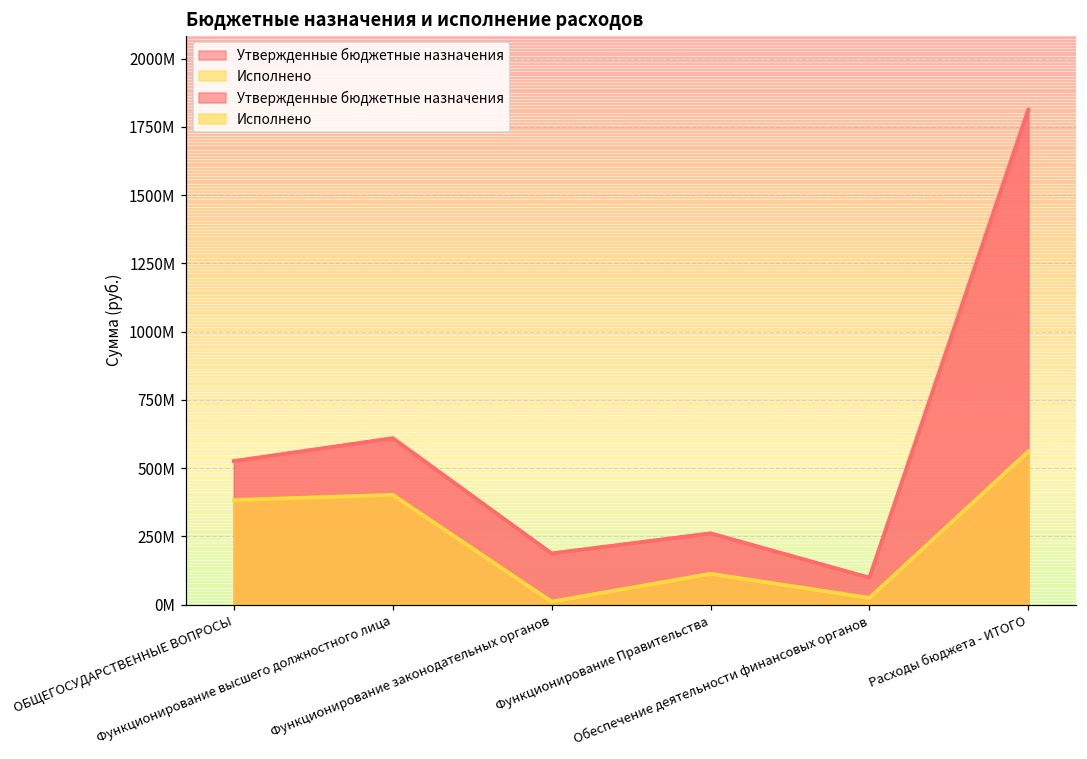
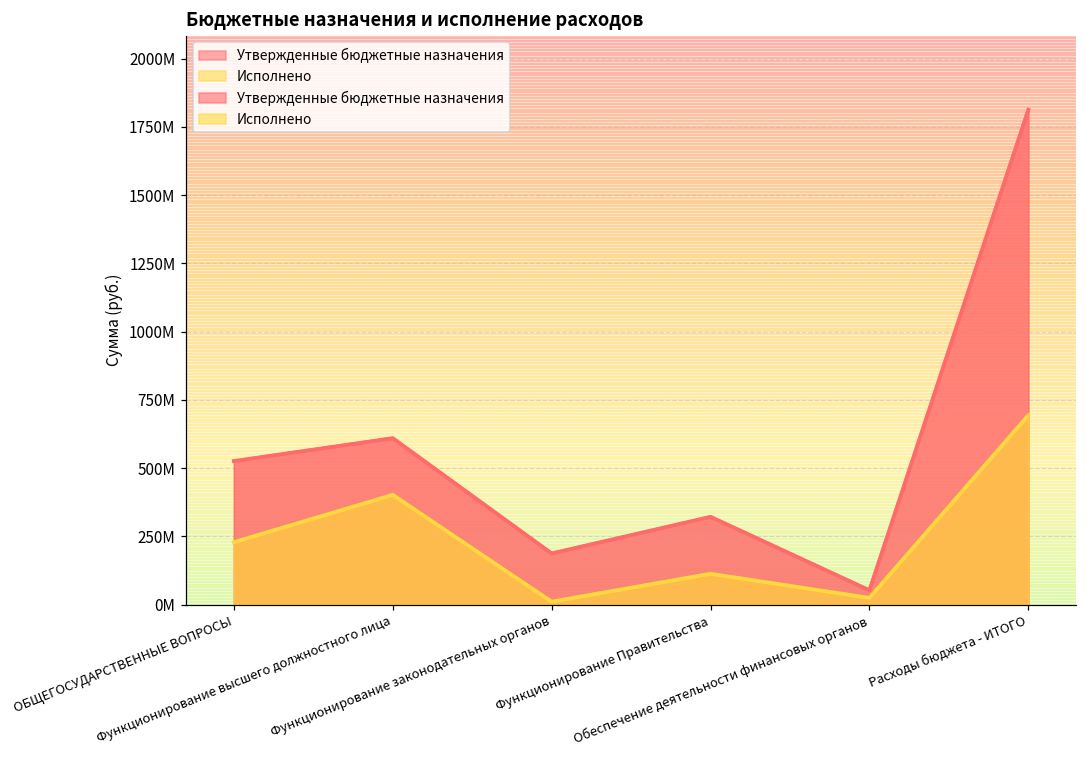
Исполнено, ОБЩЕГОСУДАРСТВЕННЫЕ ВОПРОСЫ: 380000000 -> 230000000
Утвержденные бюджетные назначения, Функционирование Правительства: 260000000 -> 320000000
Утвержденные бюджетные назначения, Обеспечение деятельности финансовых органов: 100000000 -> 50000000
Исполнено, Расходы бюджета - ИТОГО: 560000000 -> 690000000
